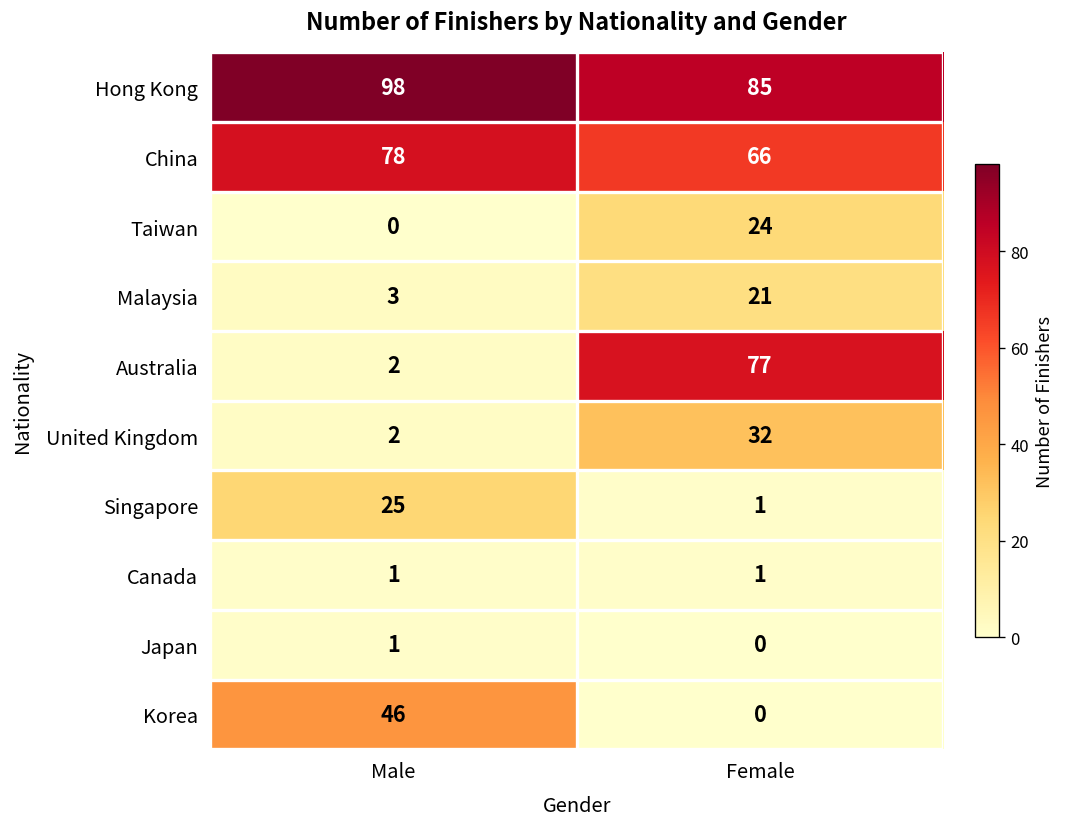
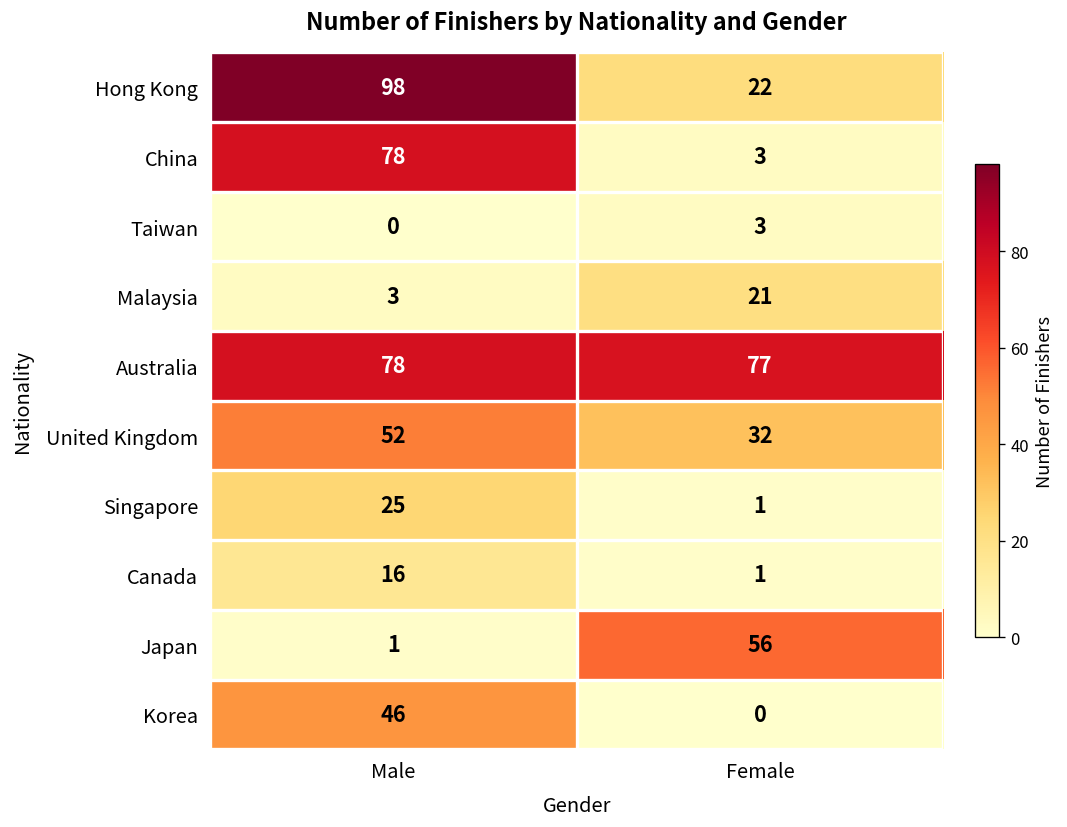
Hong Kong, Female: 85 -> 22
China, Female: 66 -> 3
Taiwan, Female: 24 -> 3
Australia, Male: 2 -> 78
United Kingdom, Male: 2 -> 52
Canada, Male: 1 -> 16
Japan, Female: 0 -> 56
